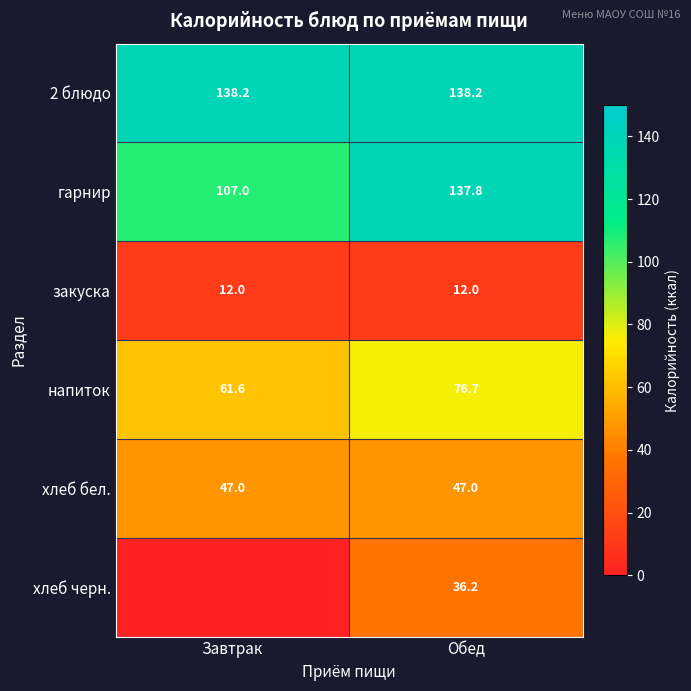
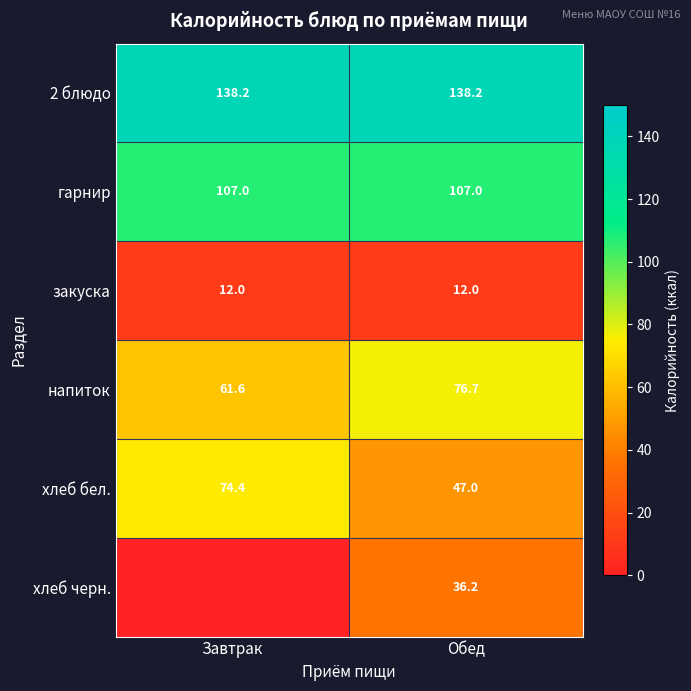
гарнир, Обед: 137.8 -> 107.0
хлеб бел., Завтрак: 47.0 -> 74.4
